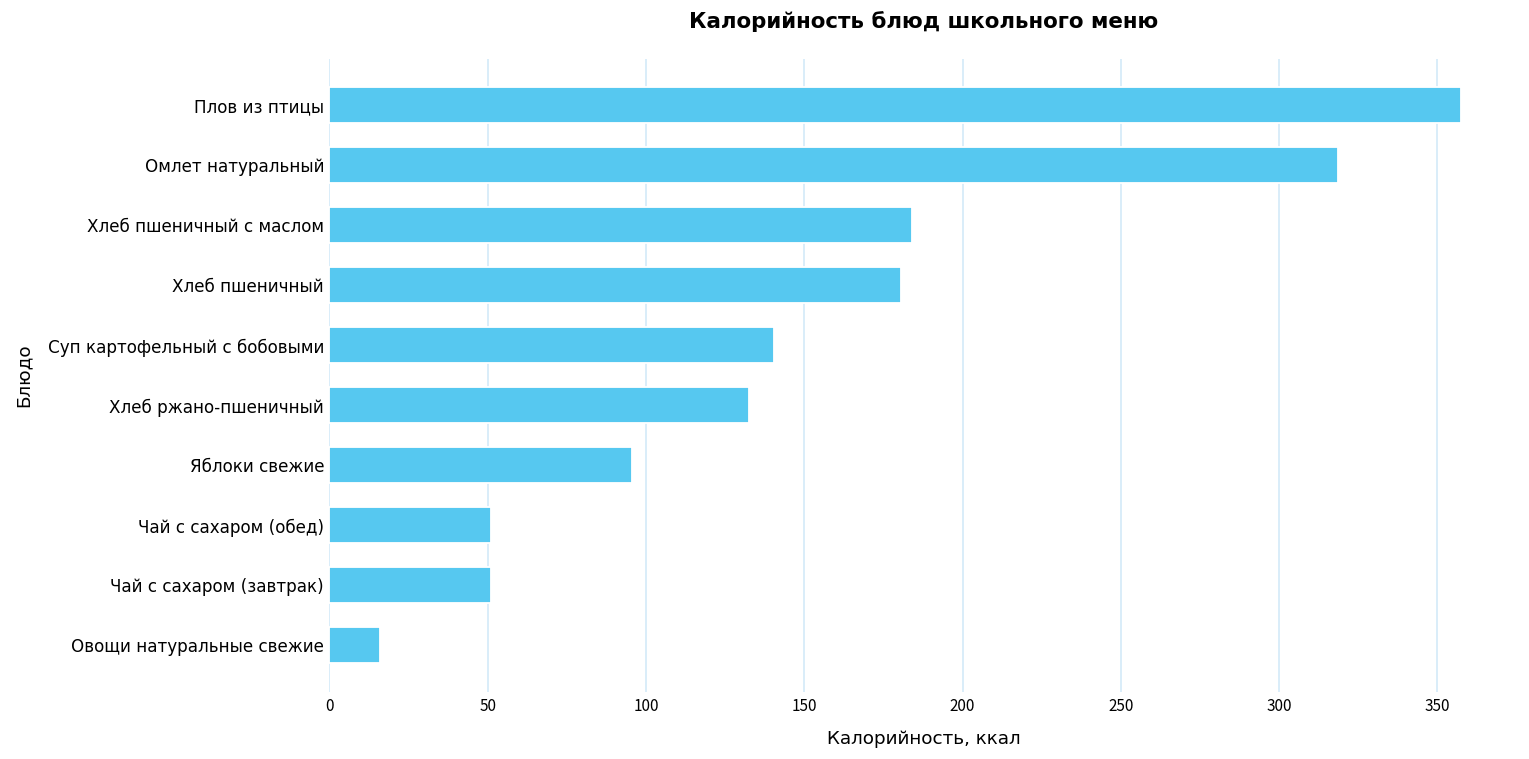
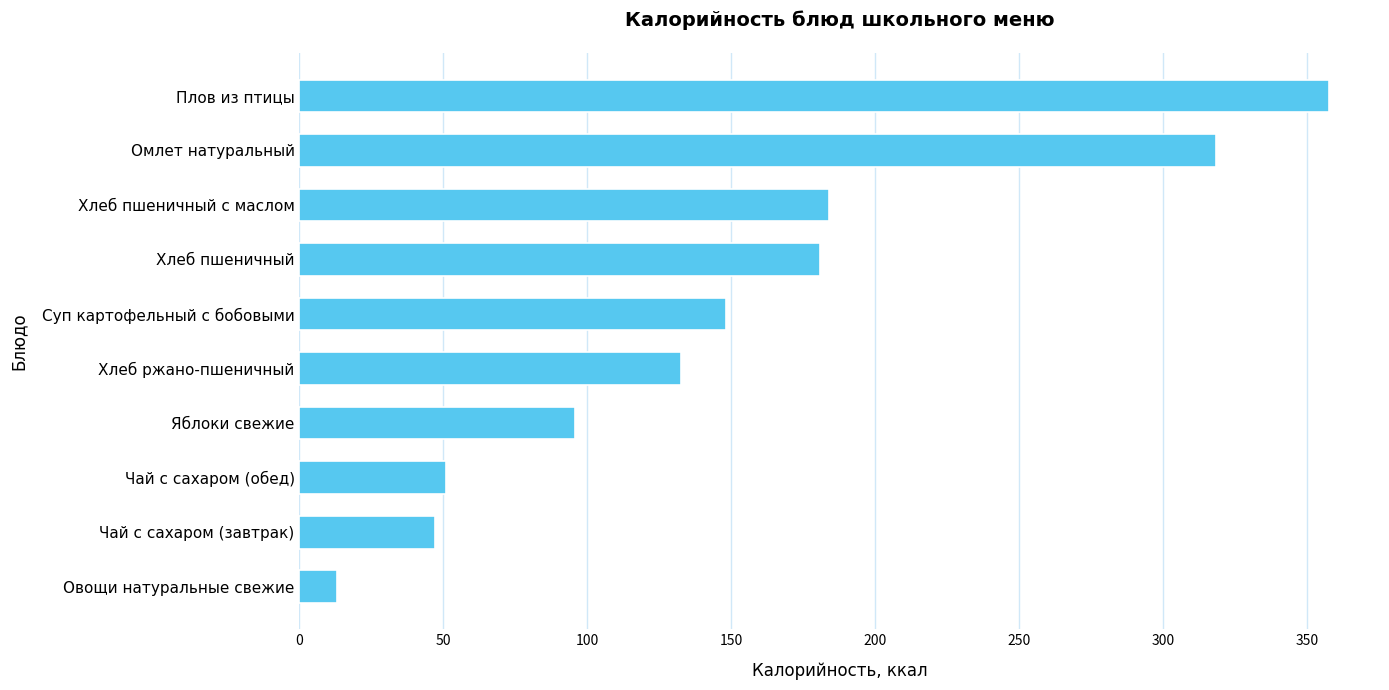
Суп картофельный с бобовыми: 141 -> 148
Чай с сахаром (завтрак): 51 -> 47
Овощи натуральные свежие: 16 -> 13
